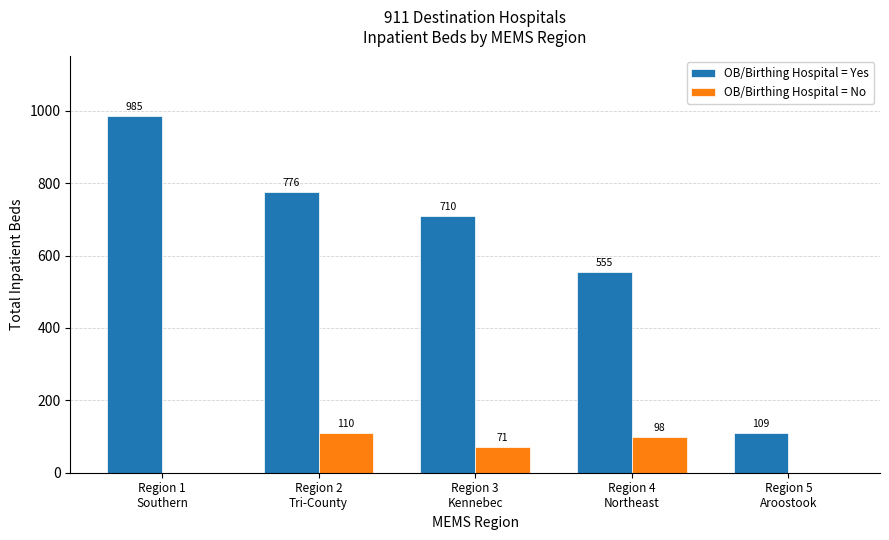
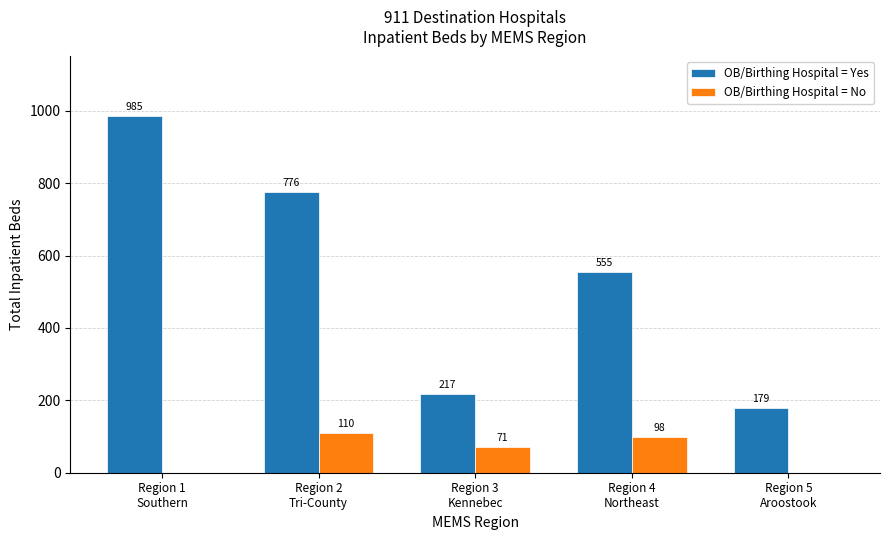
OB/Birthing Hospital = Yes, Region 3 Kennebec: 710 -> 217
OB/Birthing Hospital = Yes, Region 5 Aroostook: 109 -> 179
